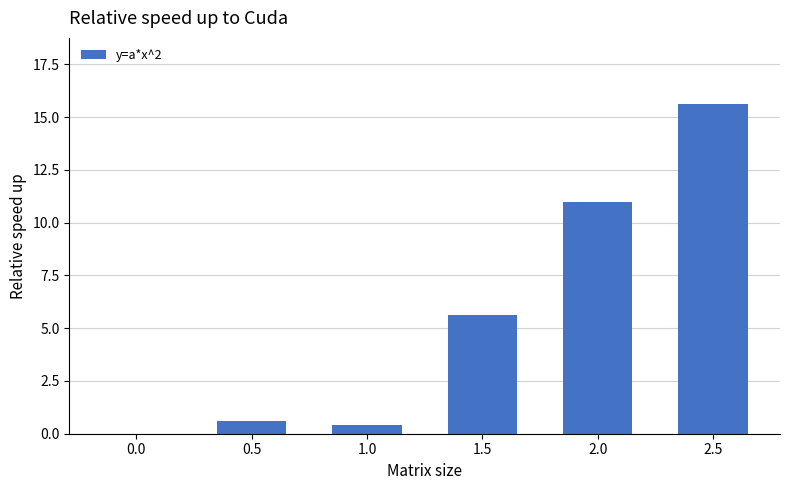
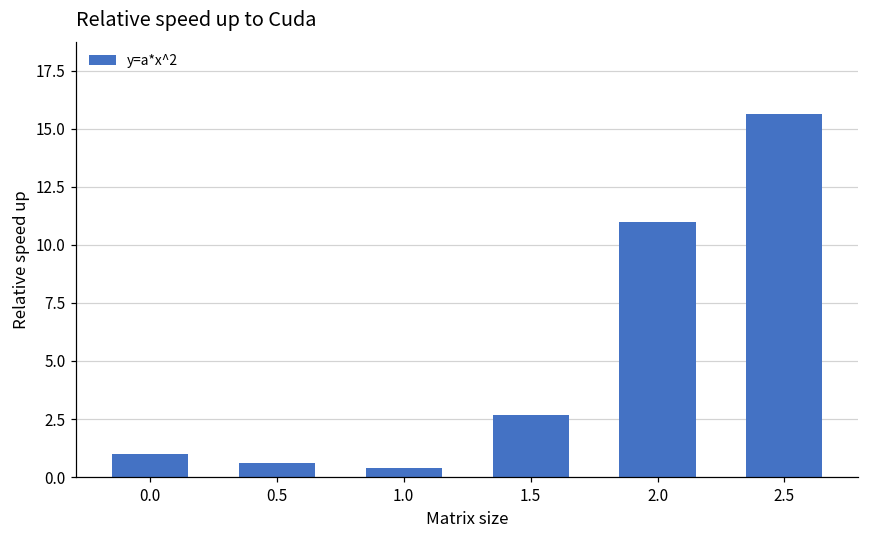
0.0: 0 -> 1
1.5: 5.6 -> 2.7
